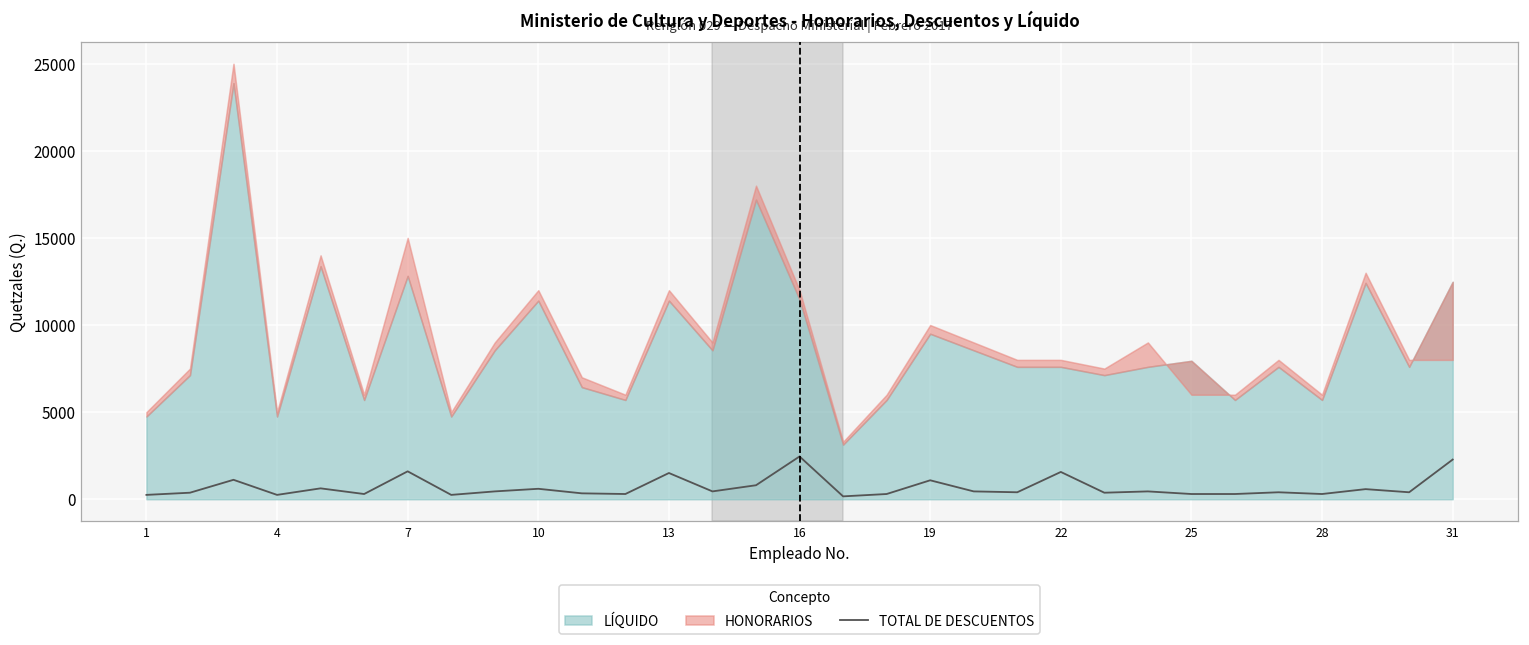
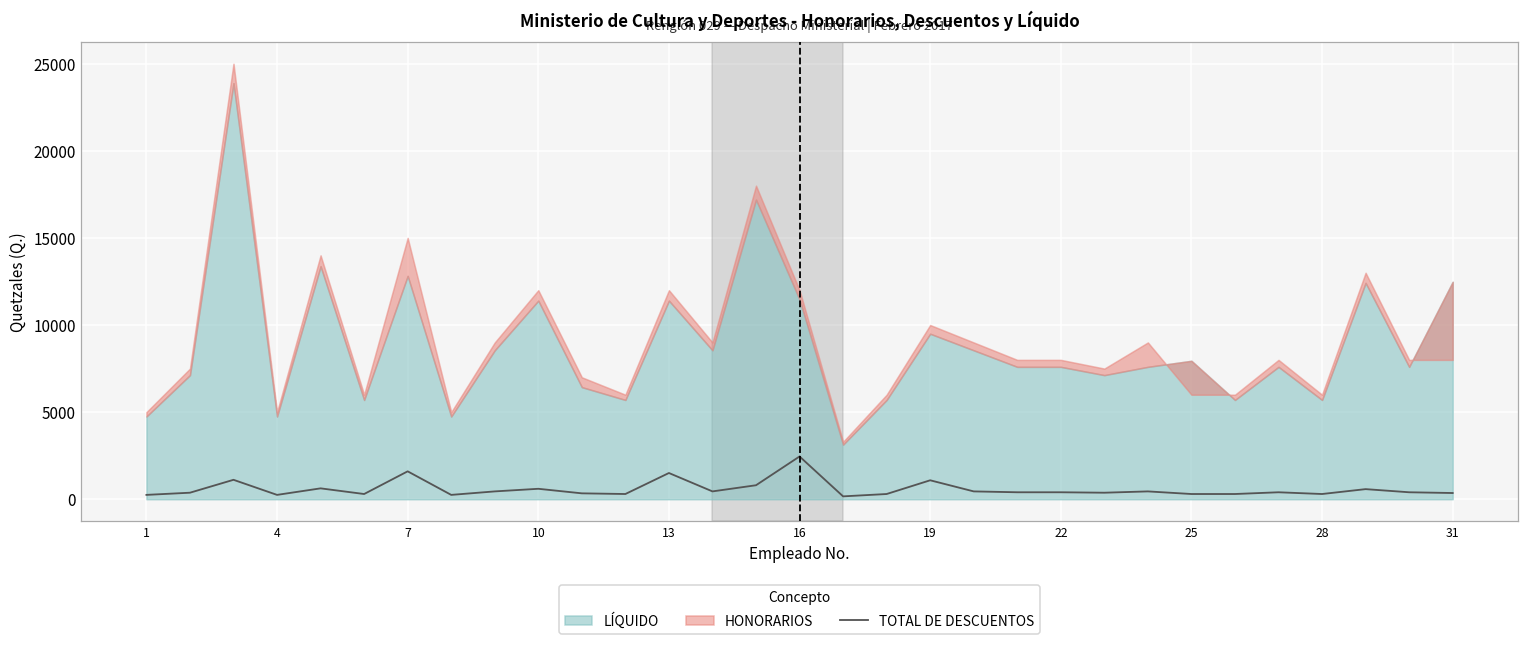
TOTAL DE DESCUENTOS, 22: 1600 -> 400
TOTAL DE DESCUENTOS, 31: 2300 -> 400
